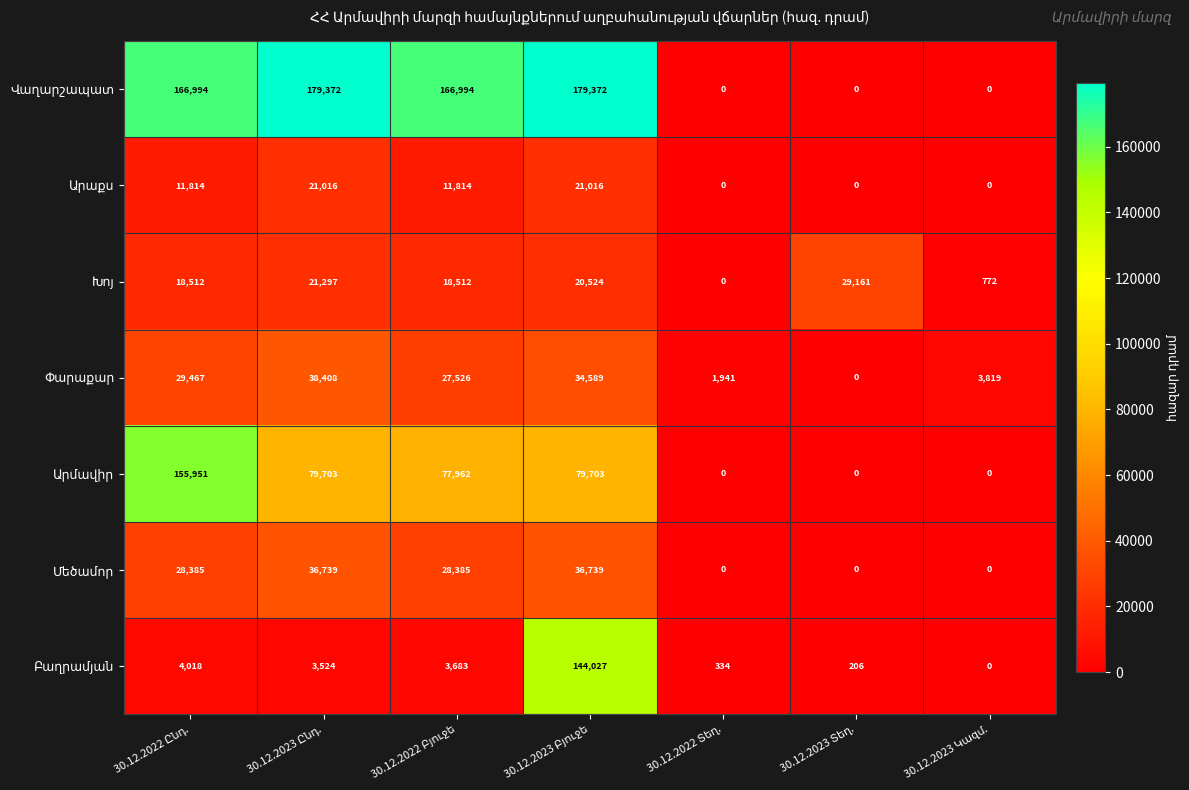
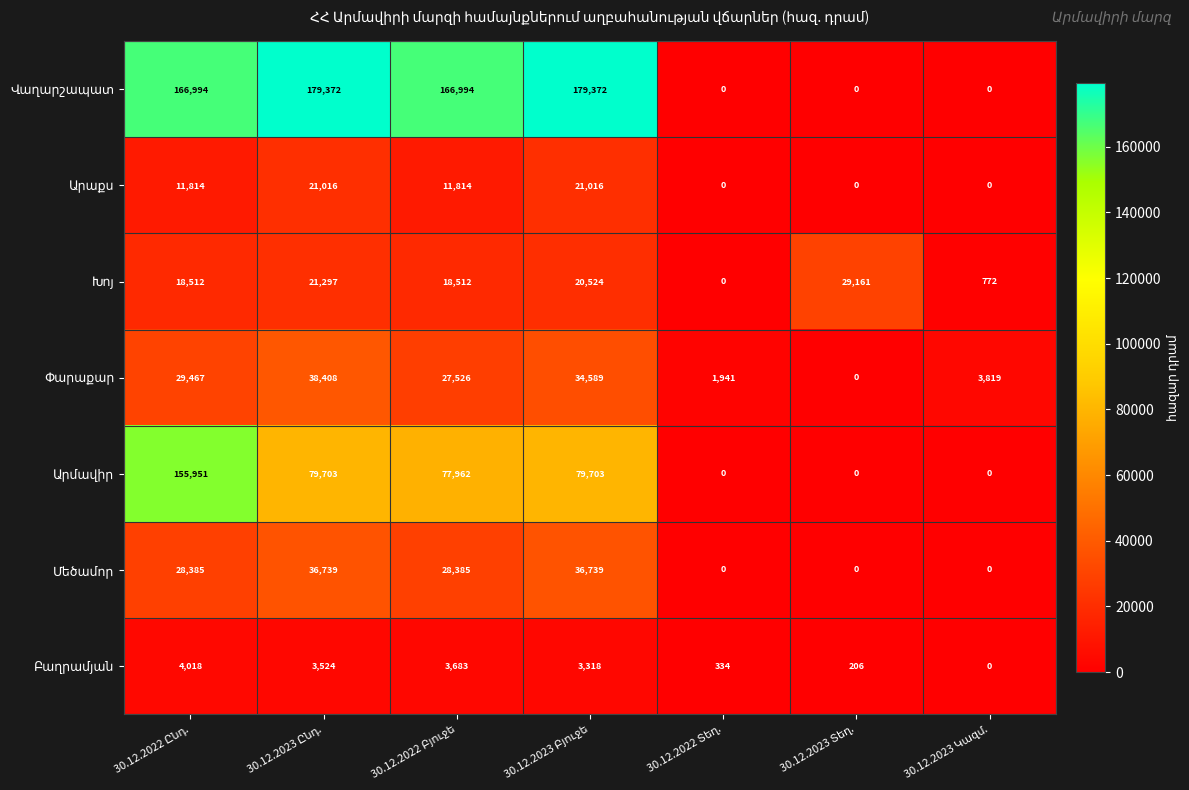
Բաղրամյան, 30.12.2023 Բյուջե: 144,027 -> 3,318
